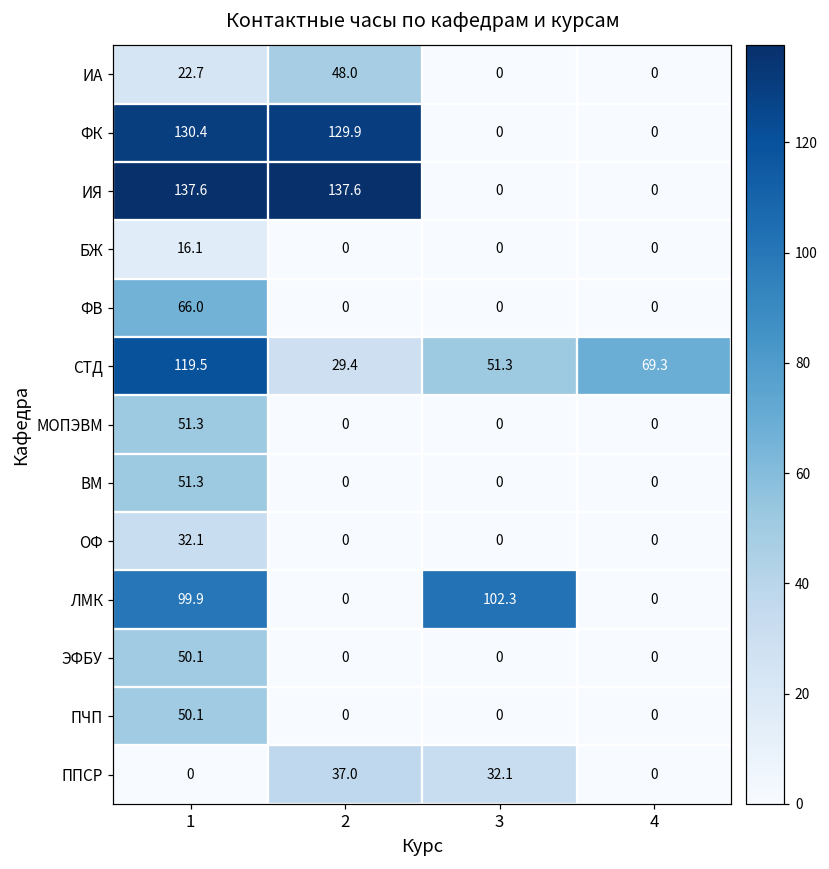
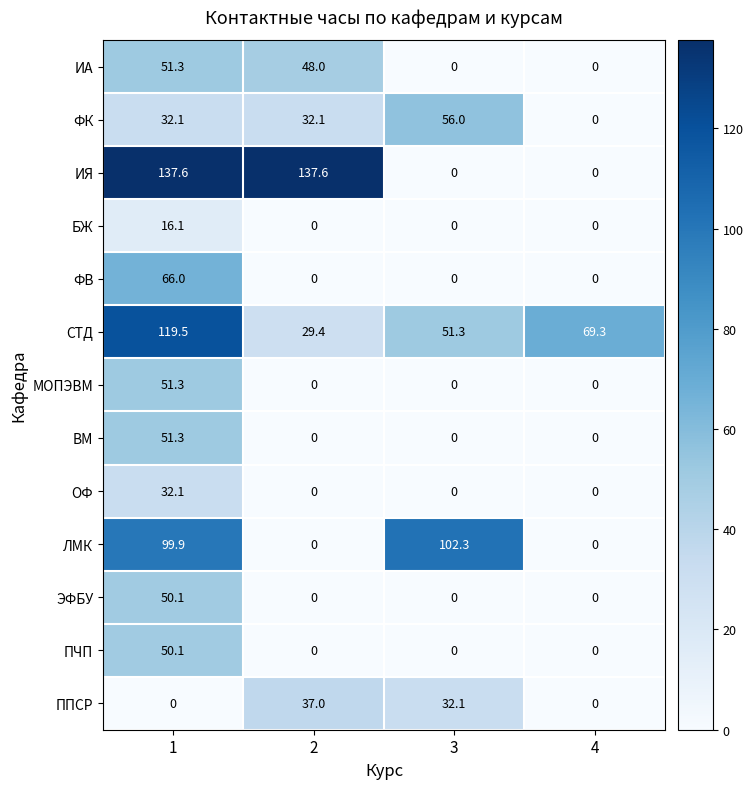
ИА, 1: 22.7 -> 51.3
ФК, 1: 130.4 -> 32.1
ФК, 2: 129.9 -> 32.1
ФК, 3: 0 -> 56.0
